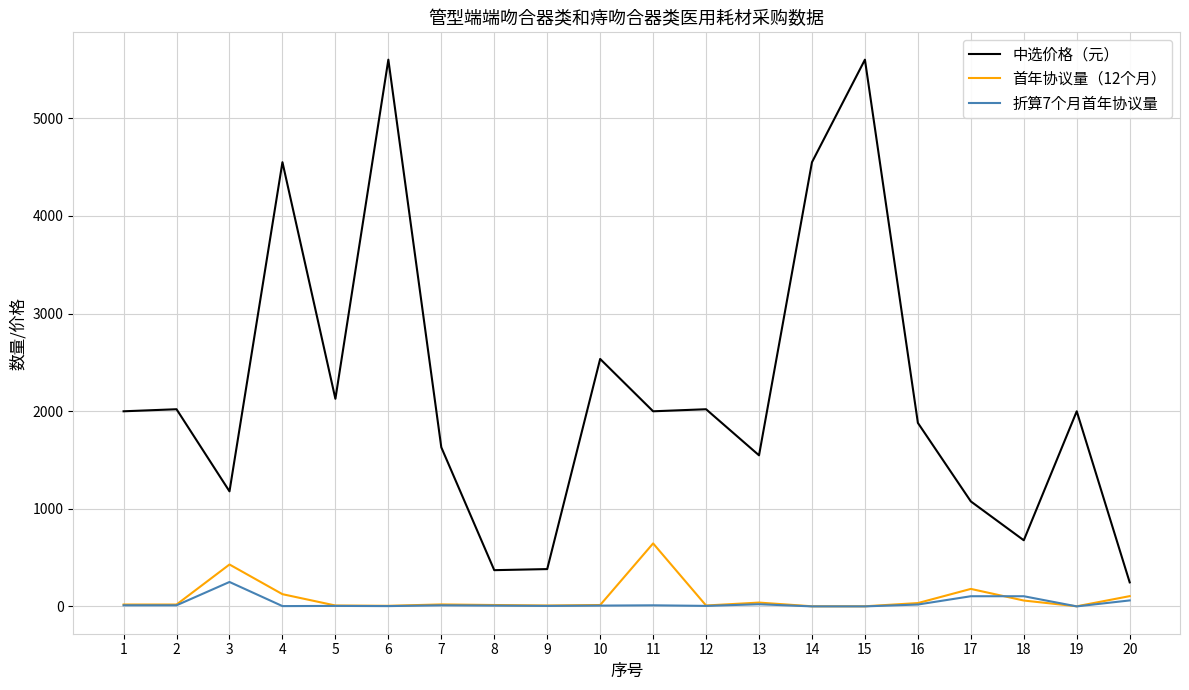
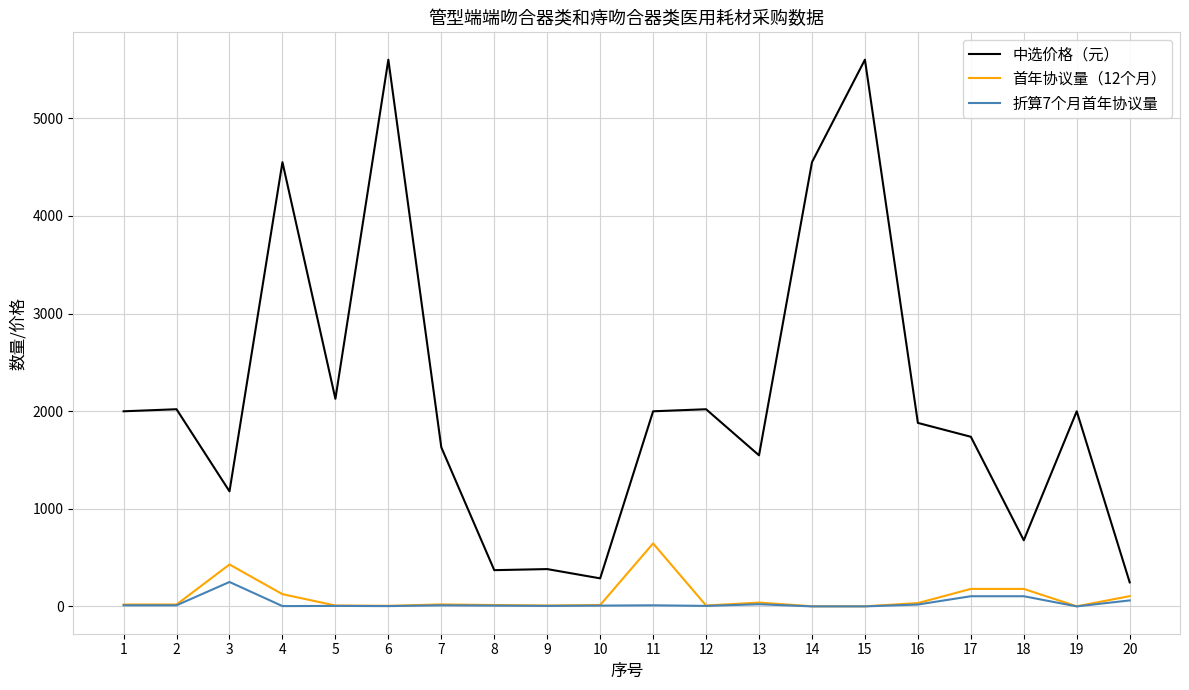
中选价格（元）, 10: 2500 -> 300
中选价格（元）, 17: 1100 -> 1700
首年协议量（12个月）, 18: 100 -> 200
